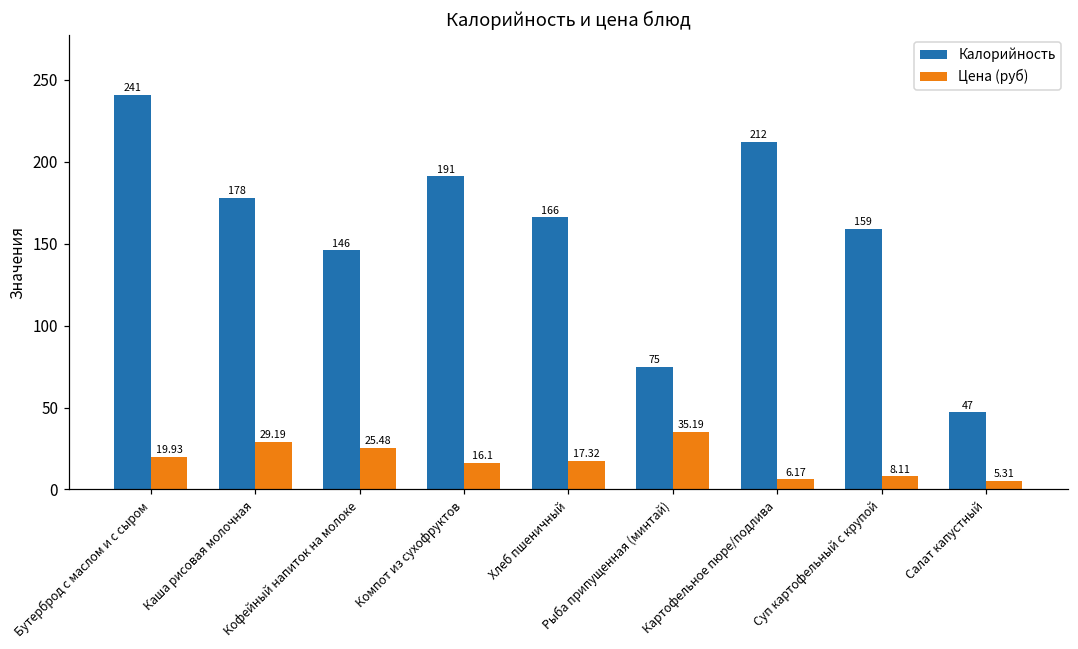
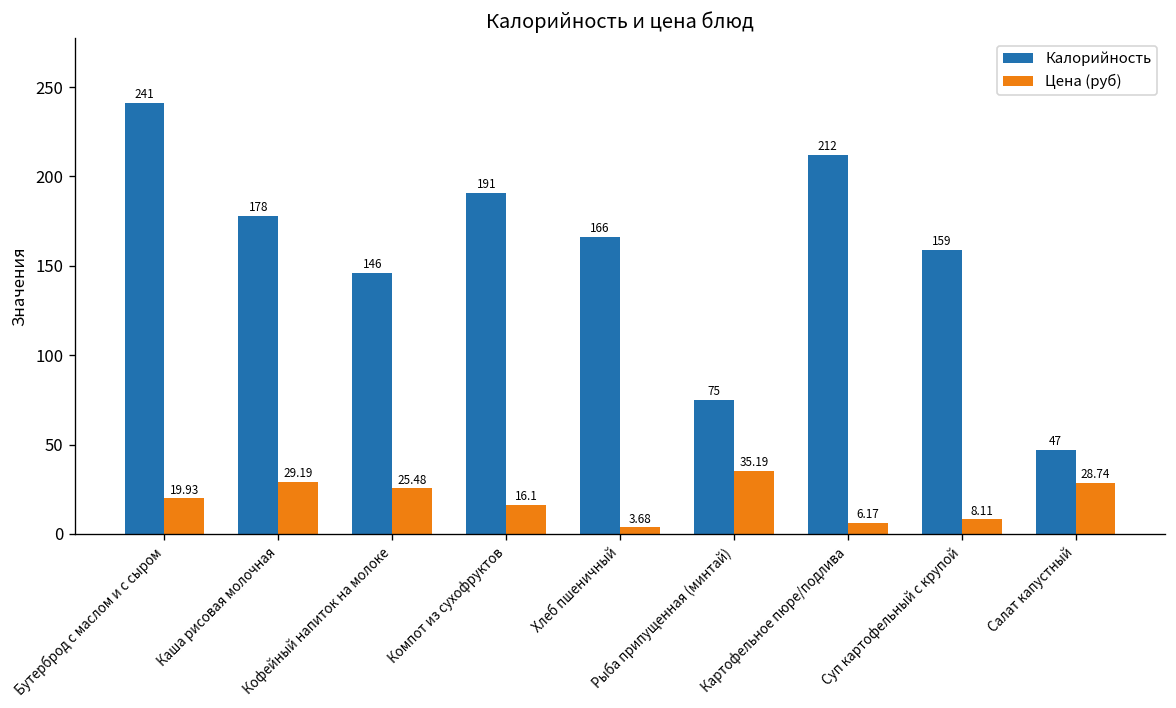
Цена (руб), Хлеб пшеничный: 17.32 -> 3.68
Цена (руб), Салат капустный: 5.31 -> 28.74
